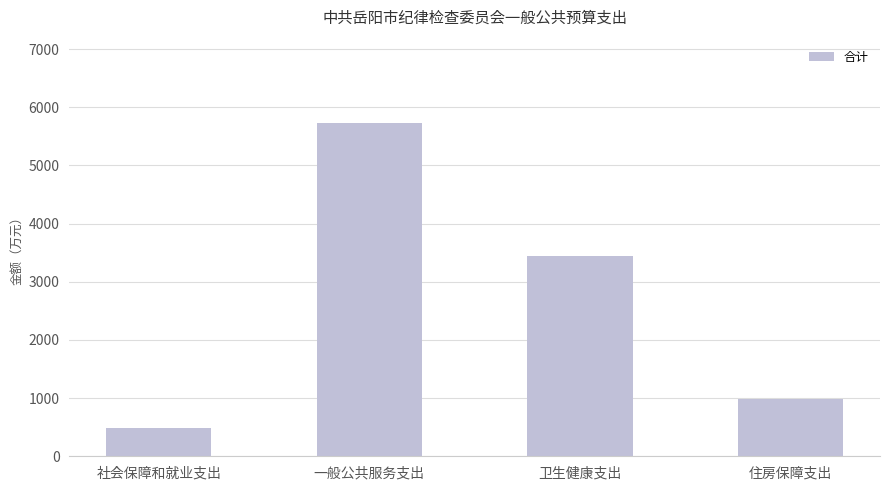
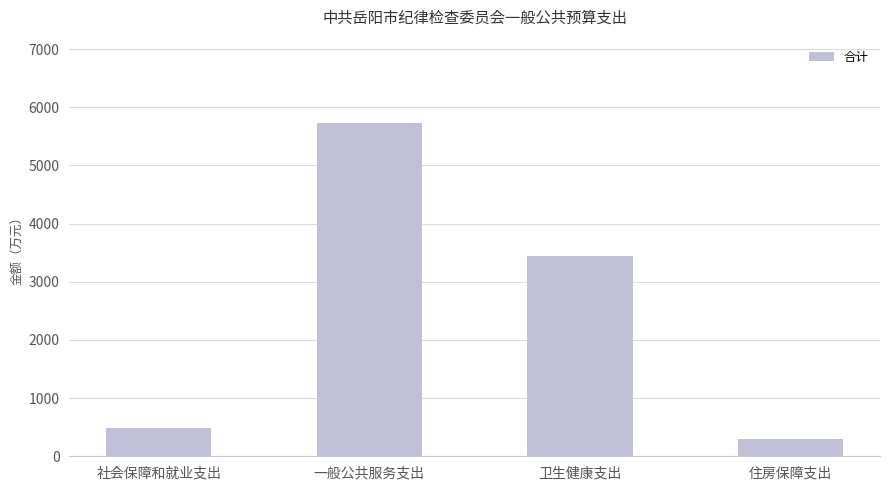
住房保障支出: 1000 -> 300
